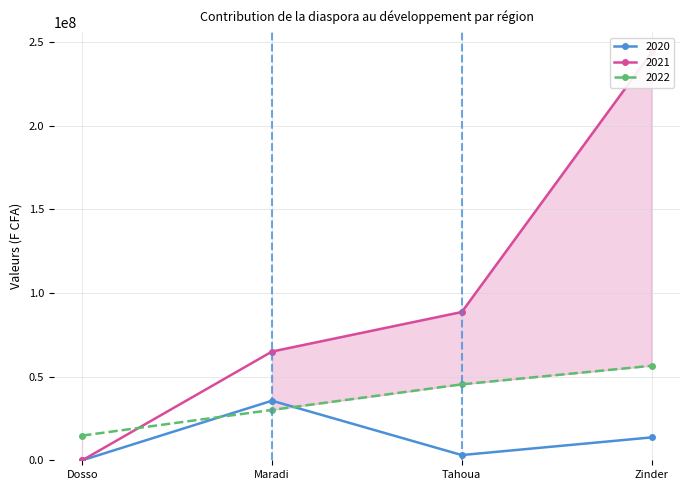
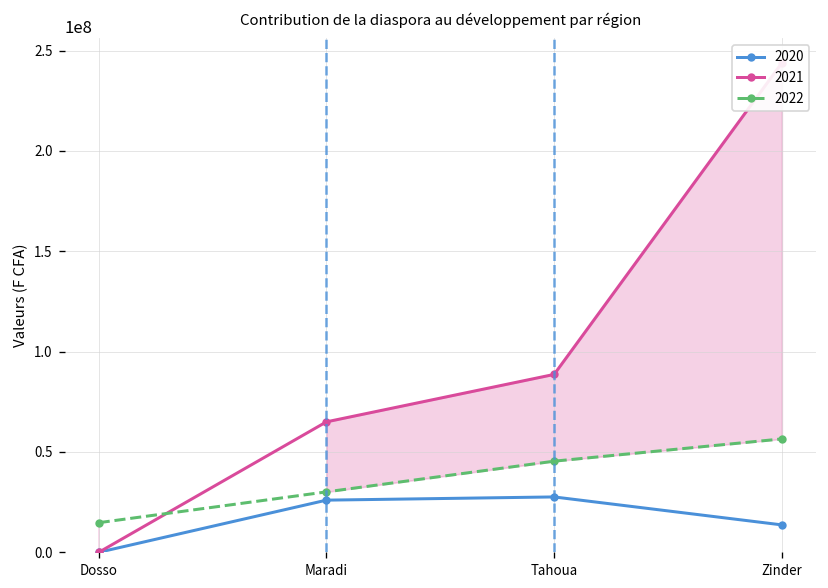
2020, Maradi: 36000000 -> 26000000
2020, Tahoua: 3000000 -> 28000000
